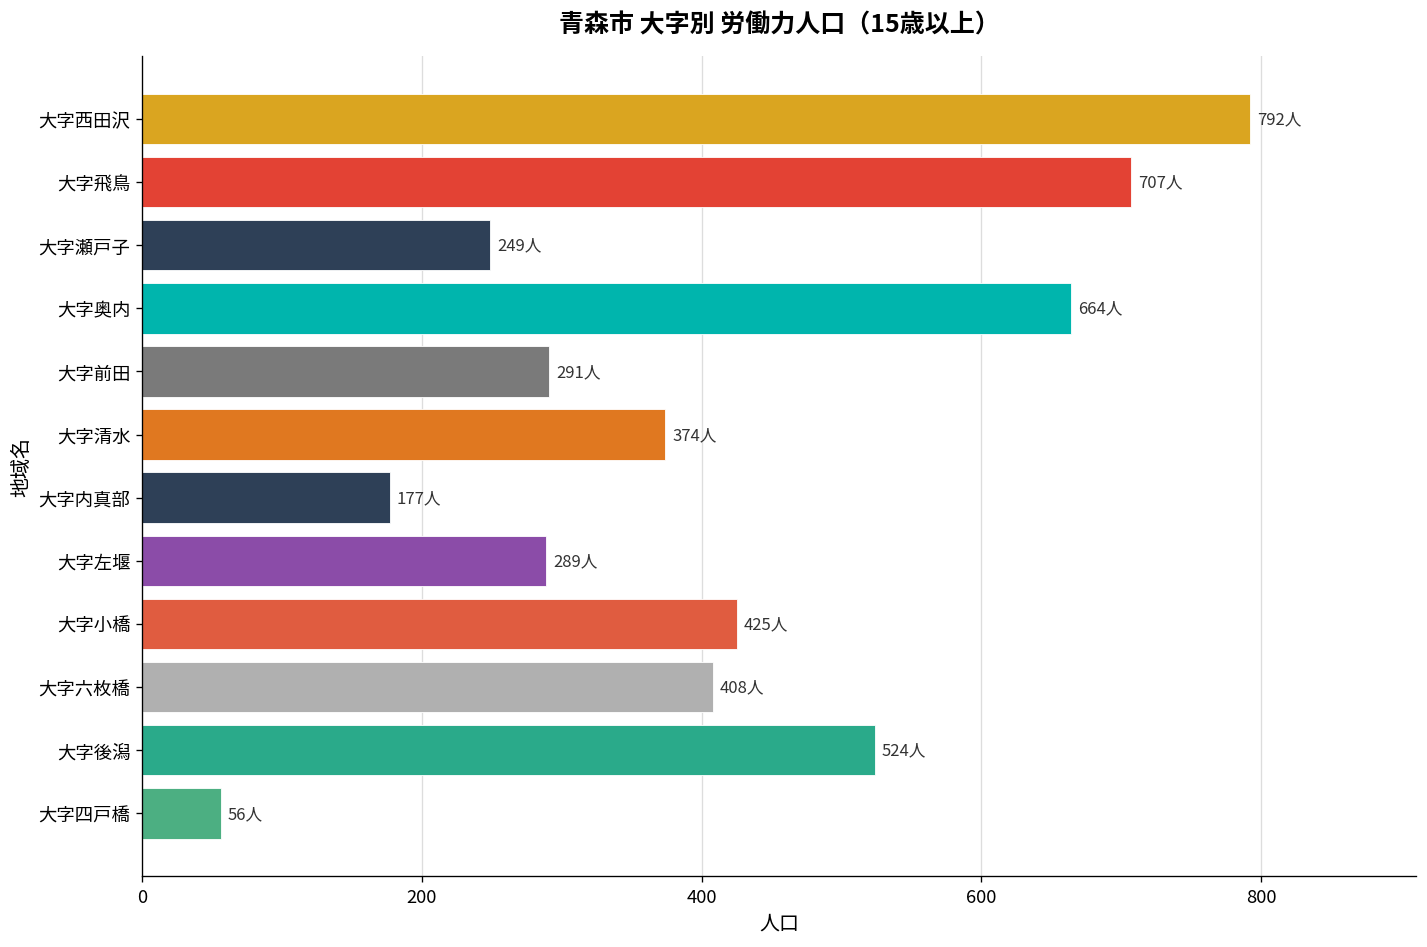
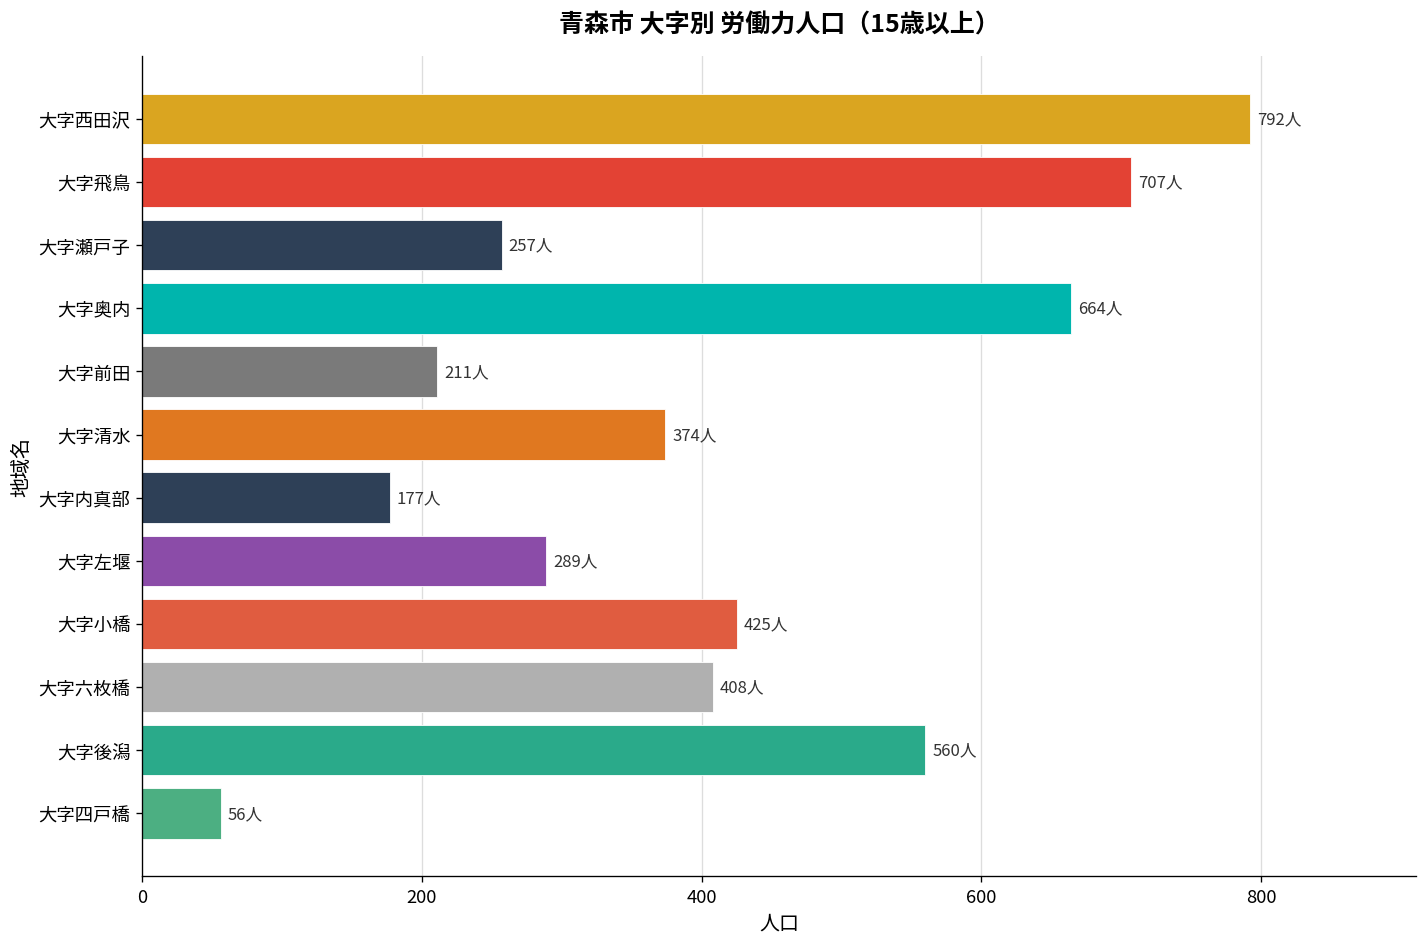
大字瀬戸子: 249人 -> 257人
大字前田: 291人 -> 211人
大字後潟: 524人 -> 560人
